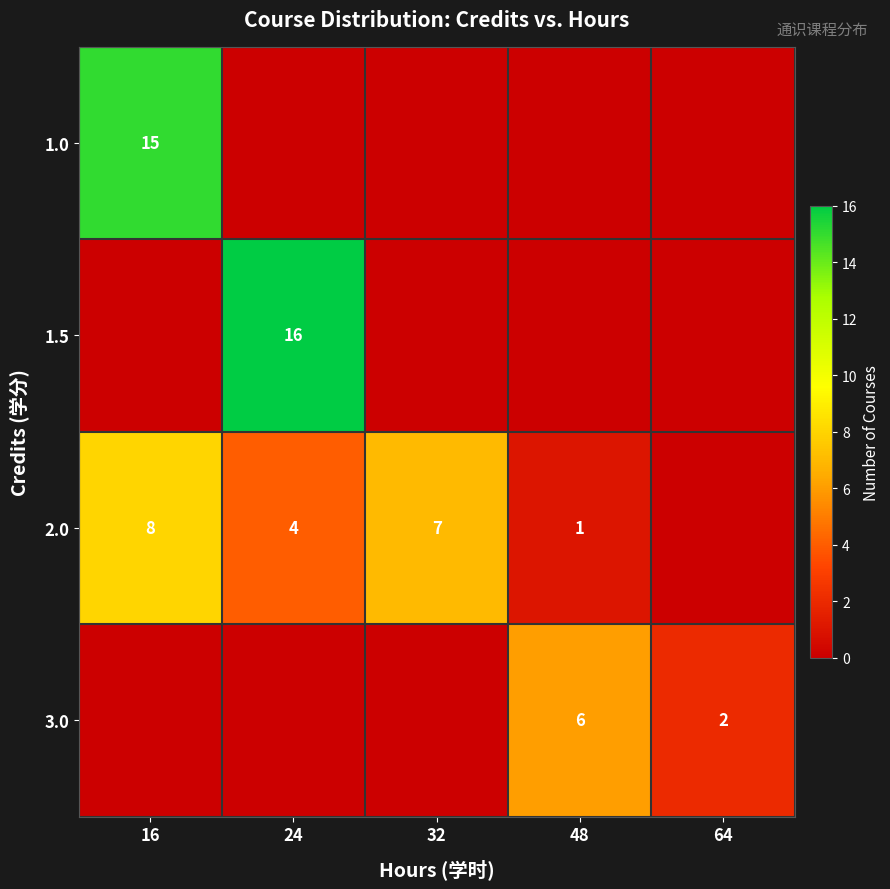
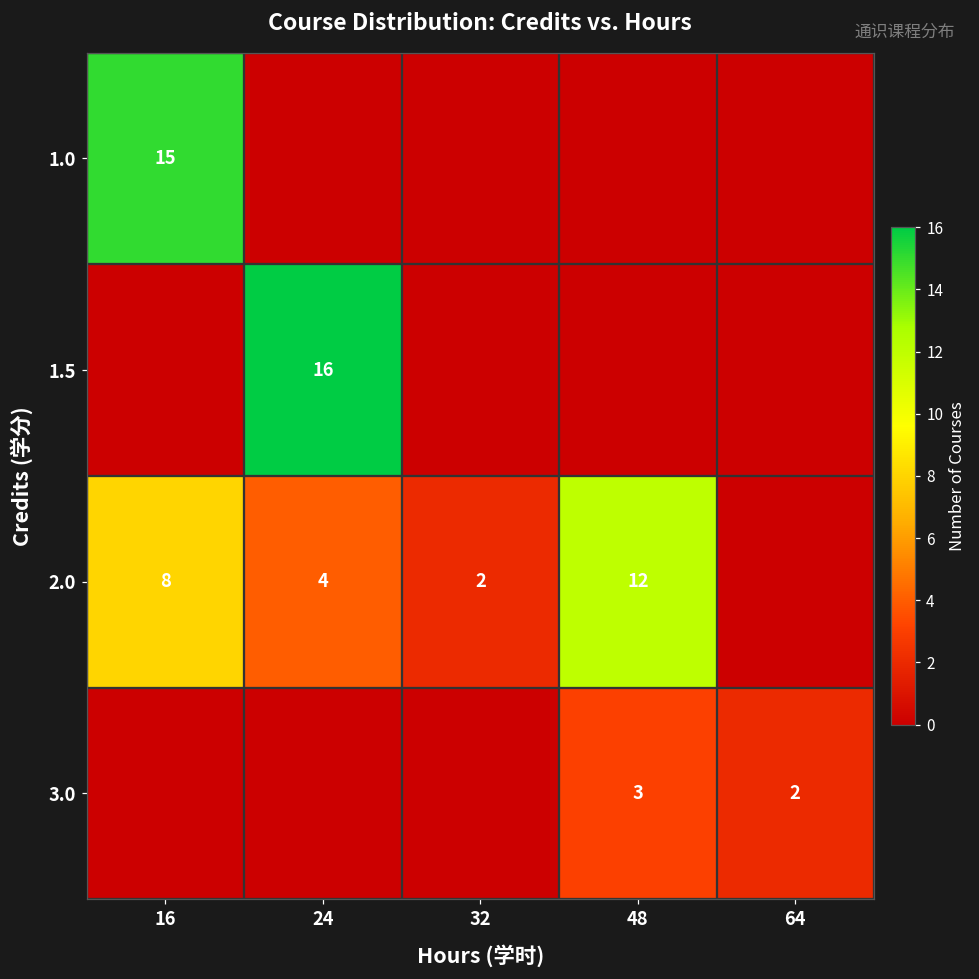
2.0, 32: 7 -> 2
2.0, 48: 1 -> 12
3.0, 48: 6 -> 3
